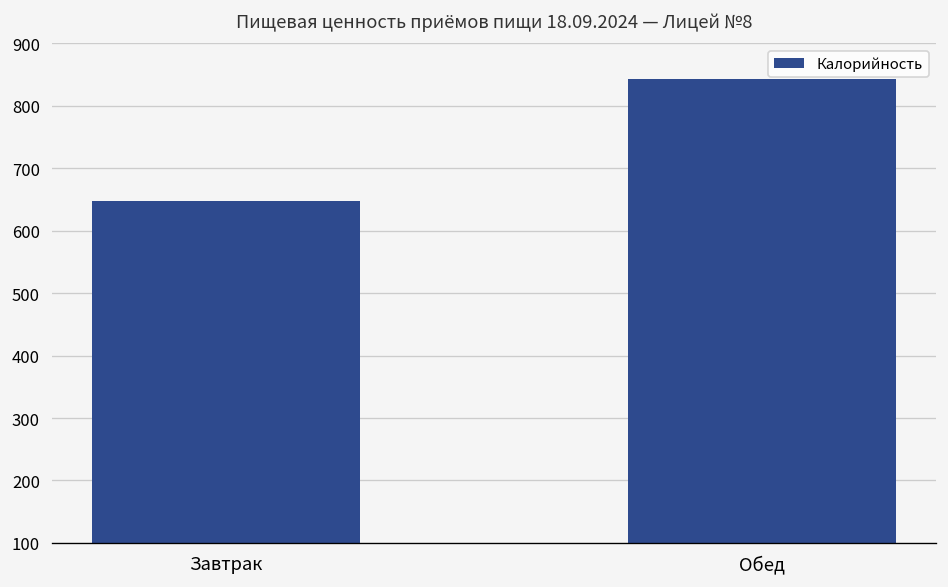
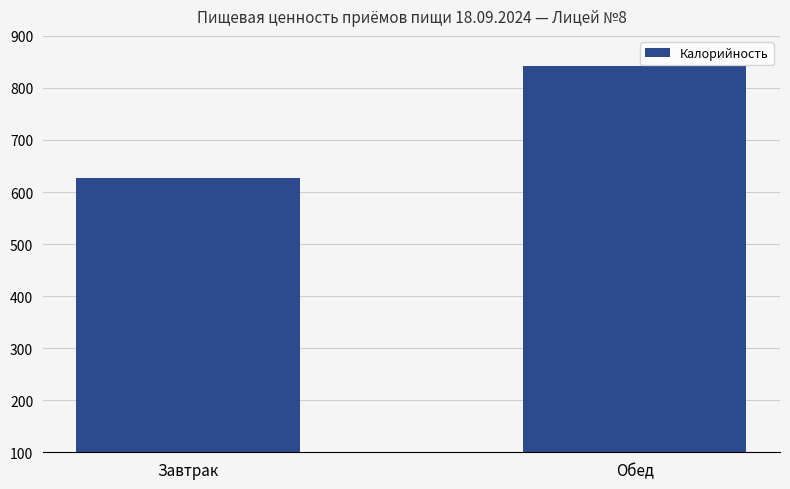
Завтрак: 650 -> 630
